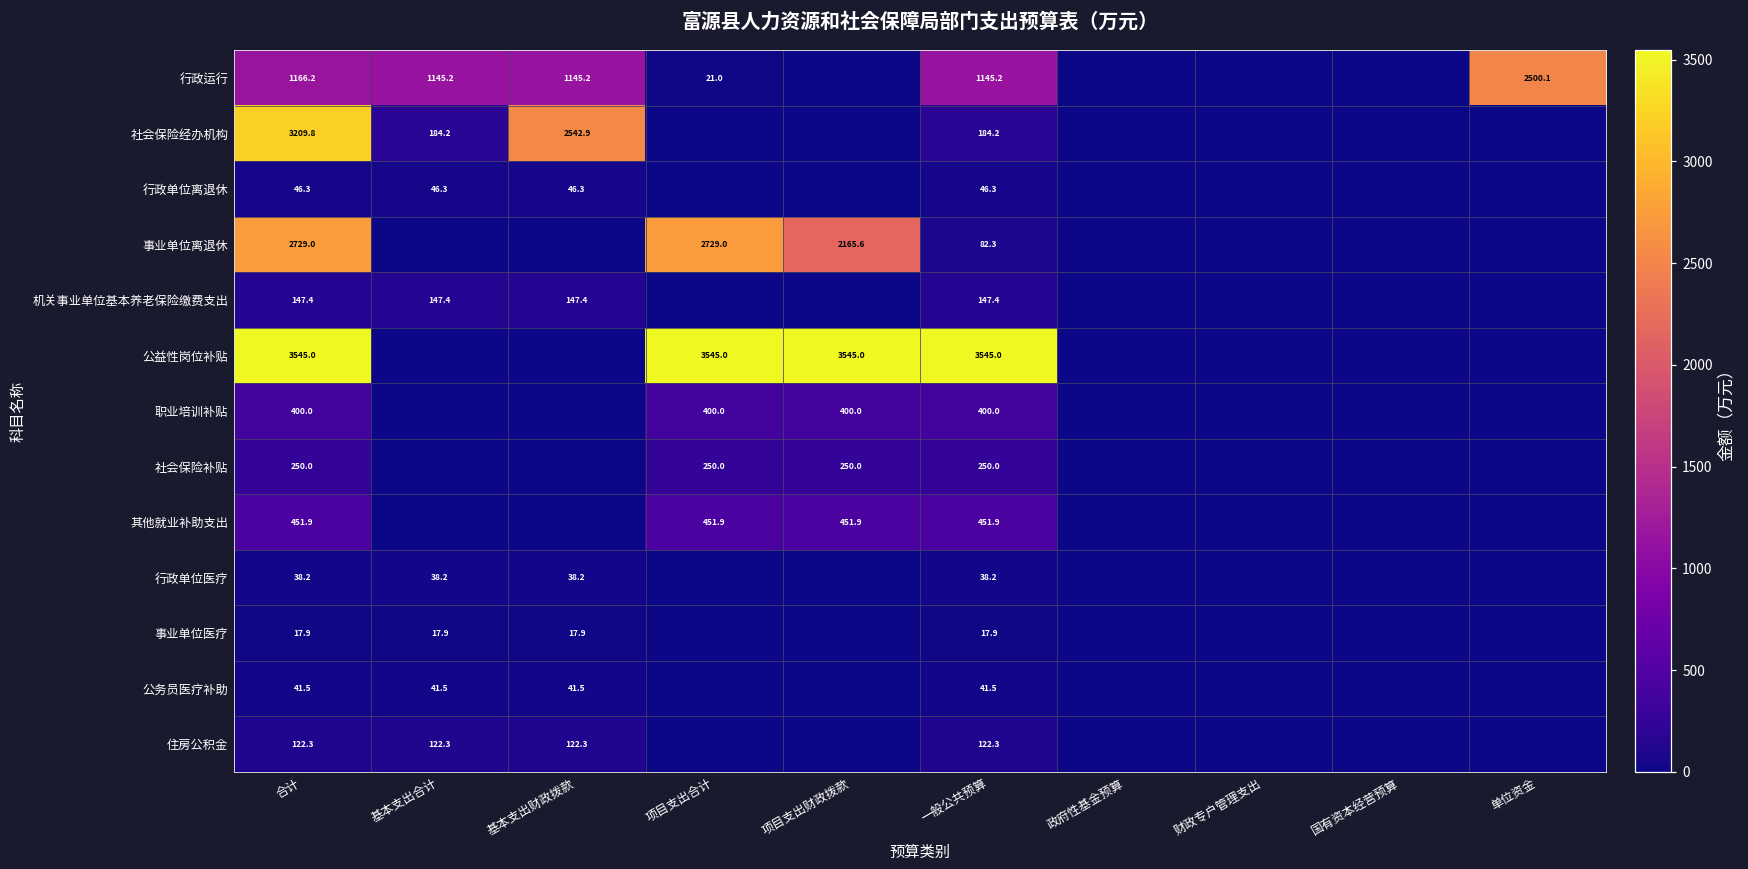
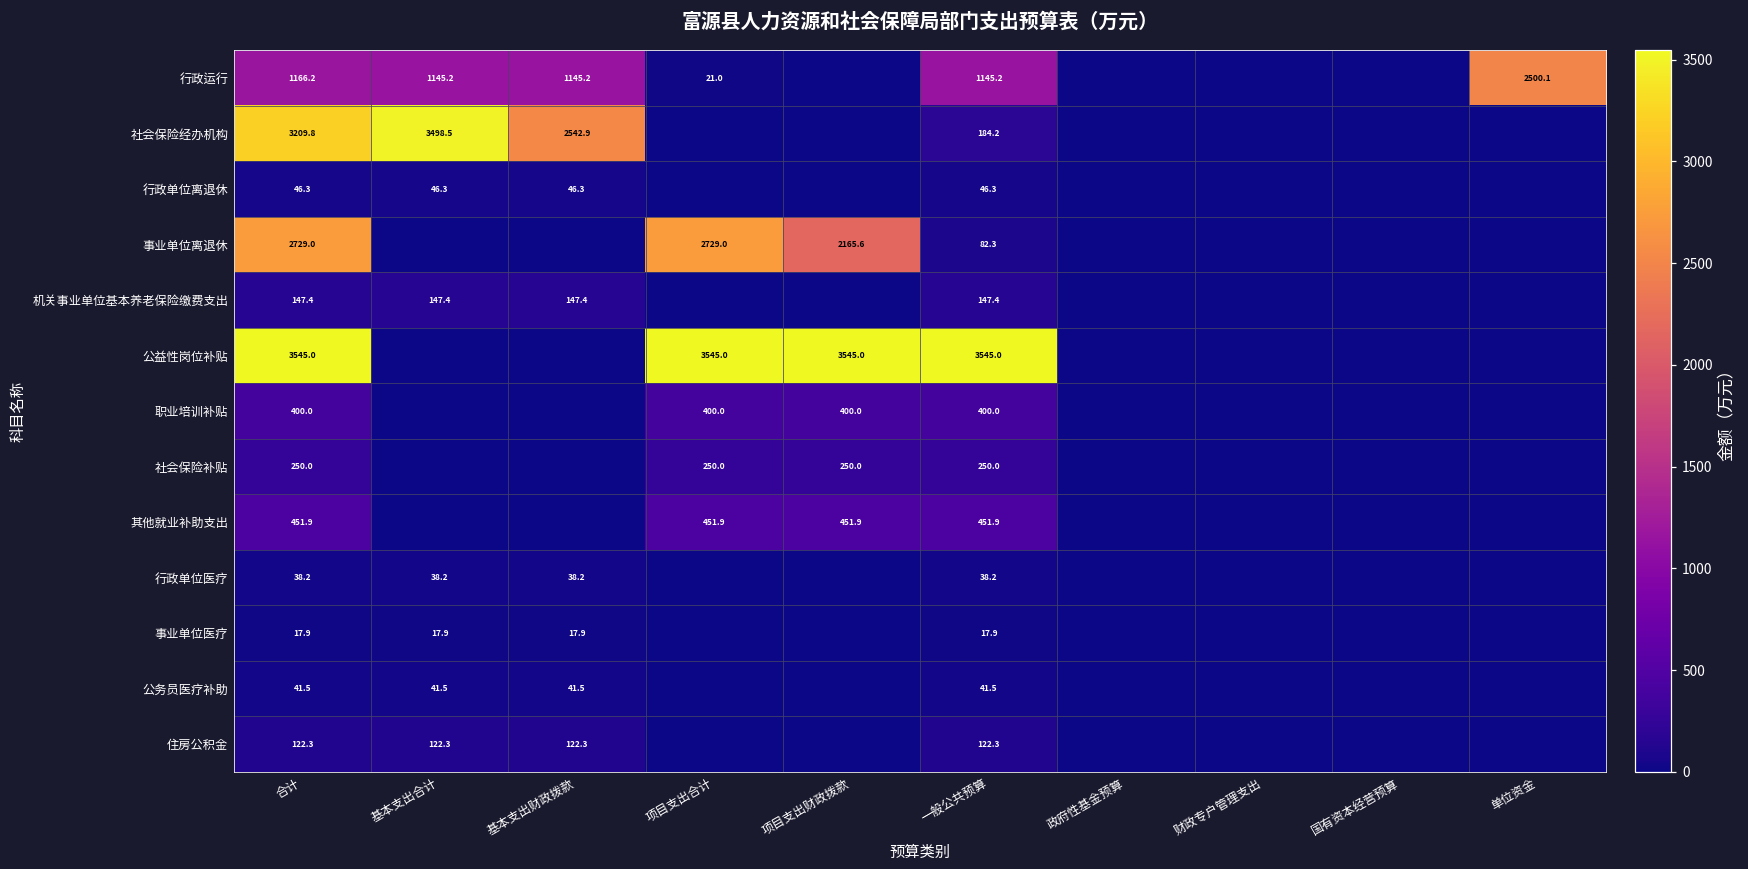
社会保险经办机构, 基本支出合计: 184.2 -> 3498.5
